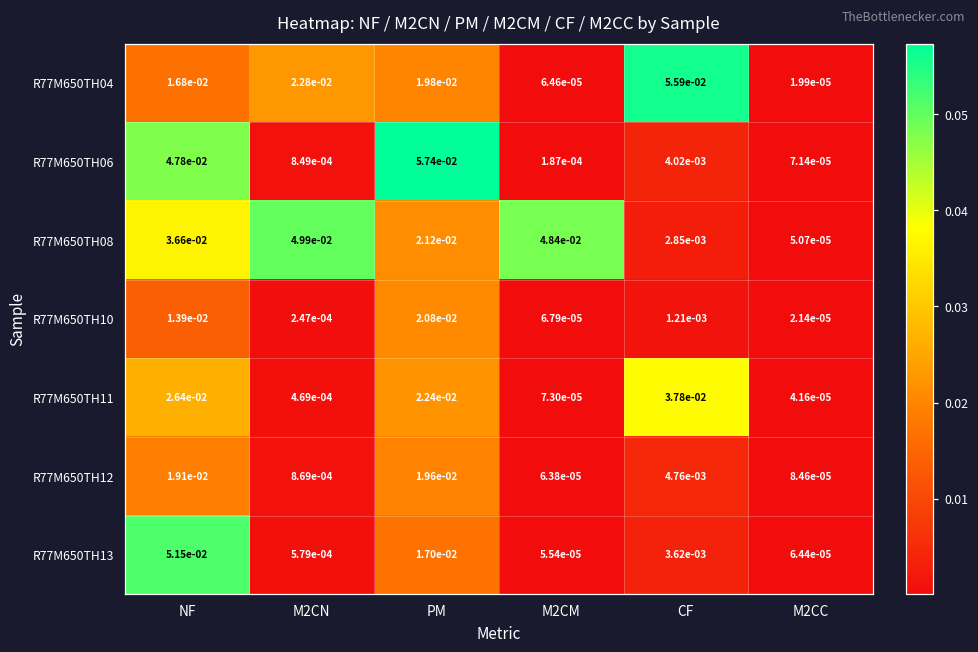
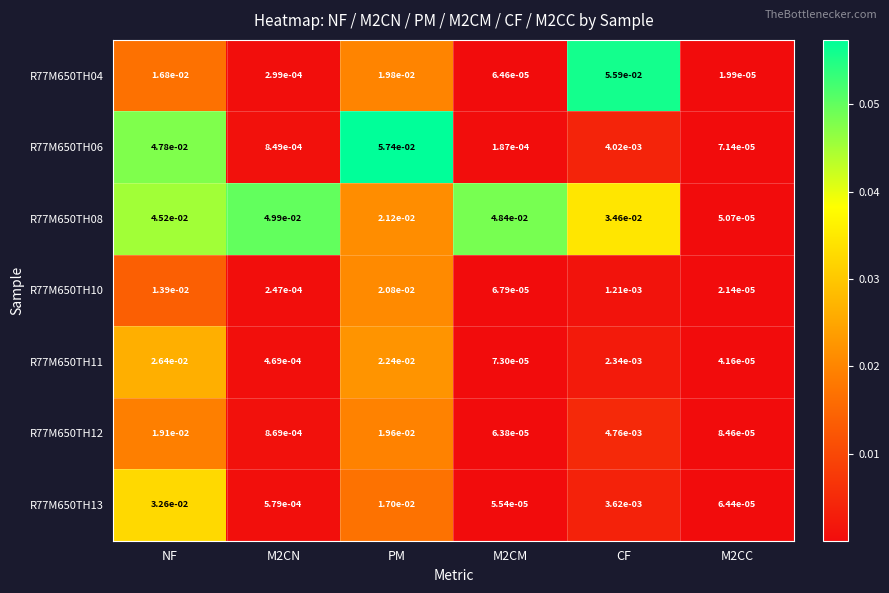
R77M650TH04, M2CN: 2.28e-02 -> 2.99e-04
R77M650TH08, NF: 3.66e-02 -> 4.52e-02
R77M650TH08, CF: 2.85e-03 -> 3.46e-02
R77M650TH11, CF: 3.78e-02 -> 2.34e-03
R77M650TH13, NF: 5.15e-02 -> 3.26e-02
